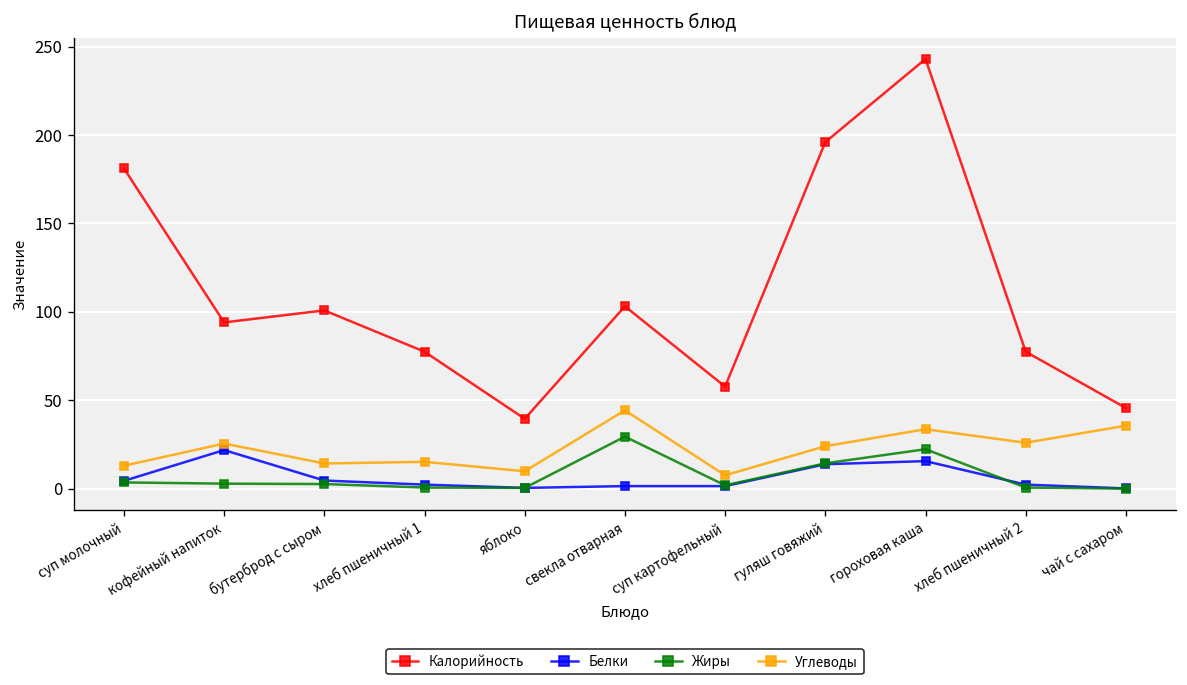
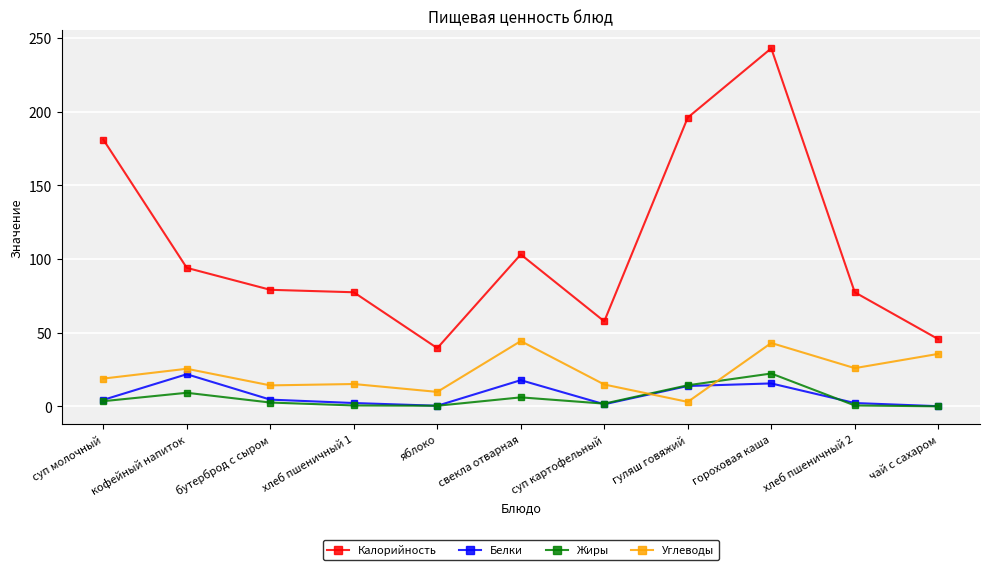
Углеводы, суп молочный: 13 -> 19
Жиры, кофейный напиток: 3 -> 9
Калорийность, бутерброд с сыром: 101 -> 79
Белки, свекла отварная: 1 -> 18
Жиры, свекла отварная: 29 -> 6
Углеводы, суп картофельный: 8 -> 15
Углеводы, гуляш говяжий: 24 -> 3
Углеводы, гороховая каша: 34 -> 43
